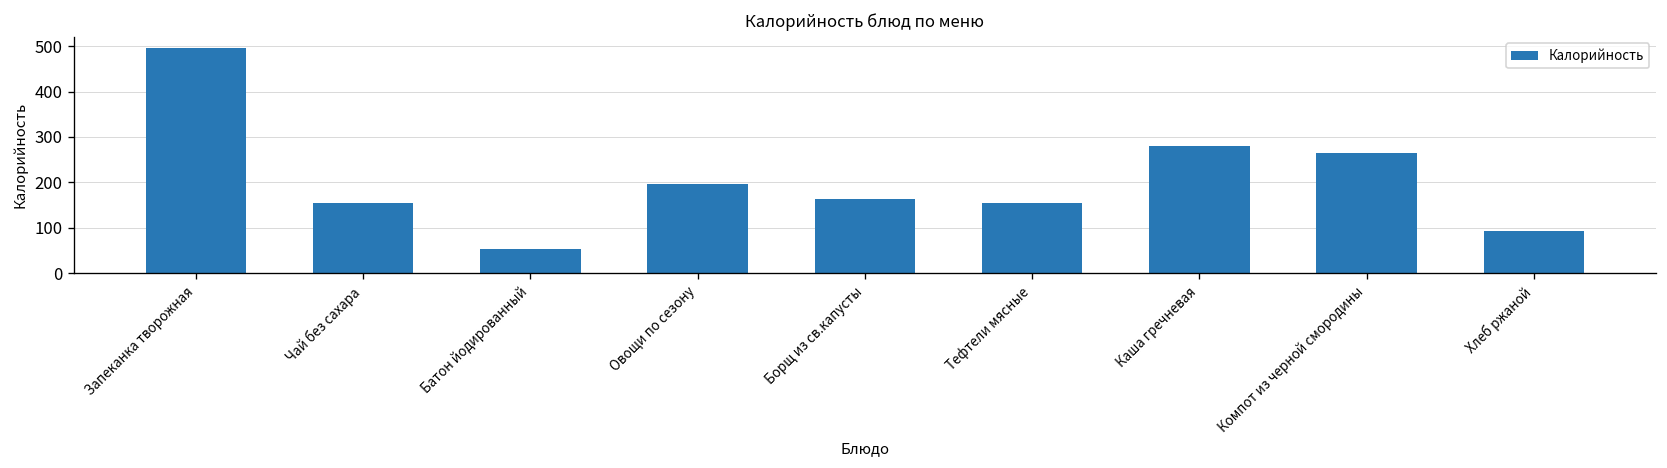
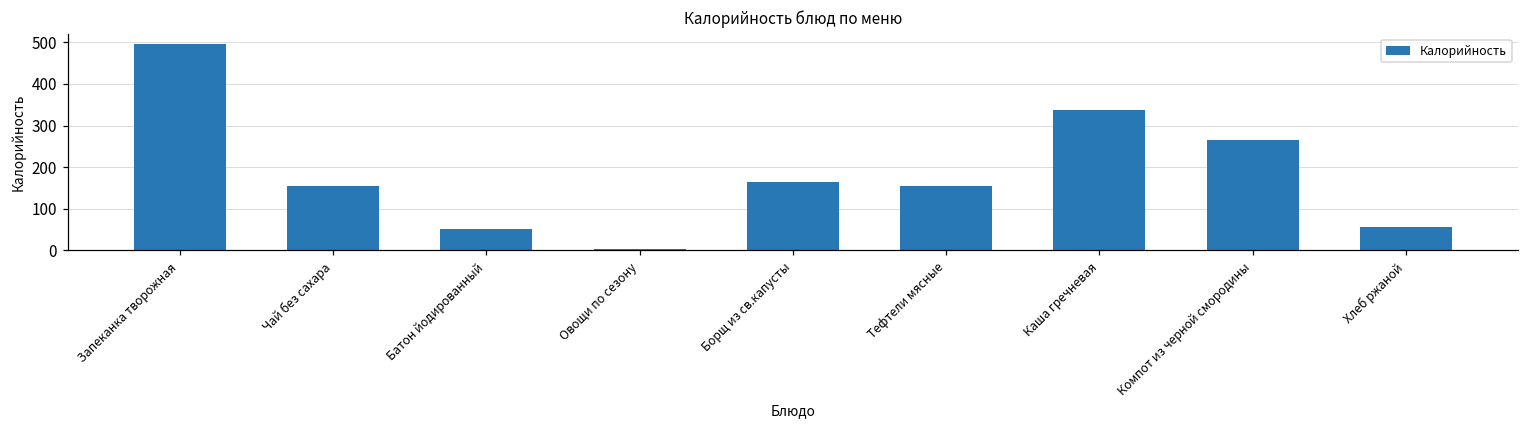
Овощи по сезону: 200 -> 0
Каша гречневая: 280 -> 340
Хлеб ржаной: 90 -> 60
